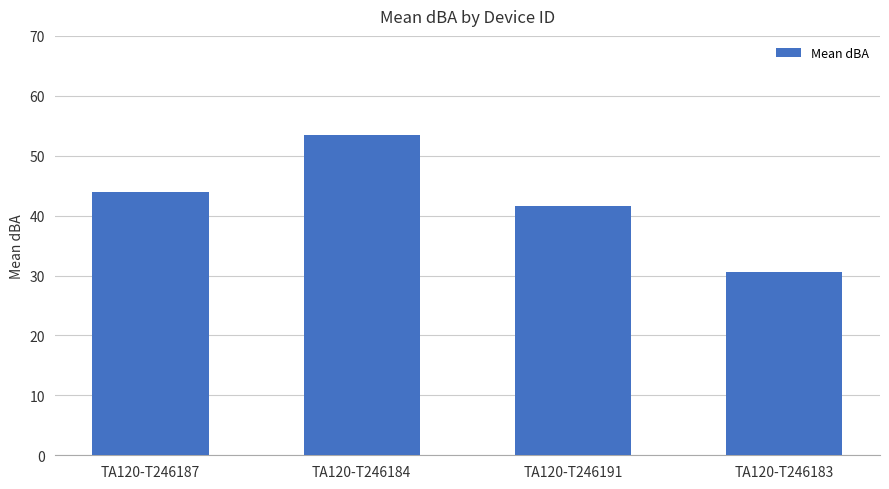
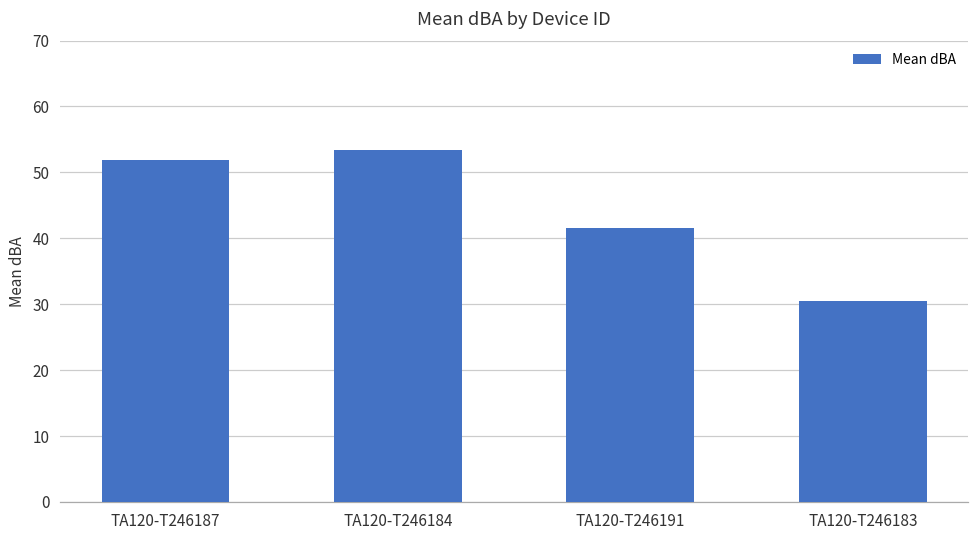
TA120-T246187: 44 -> 52
